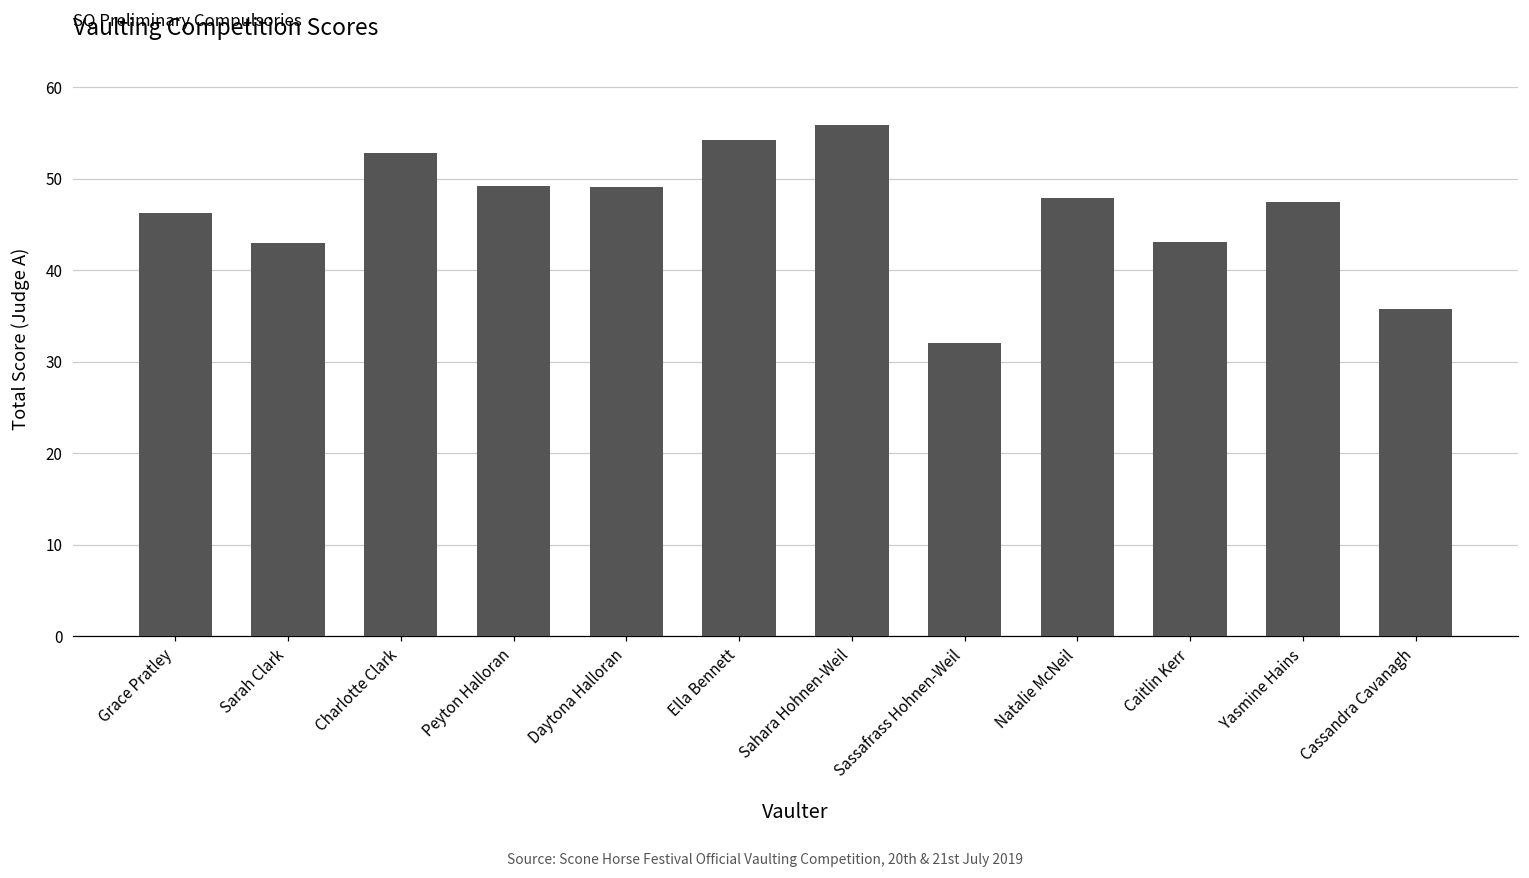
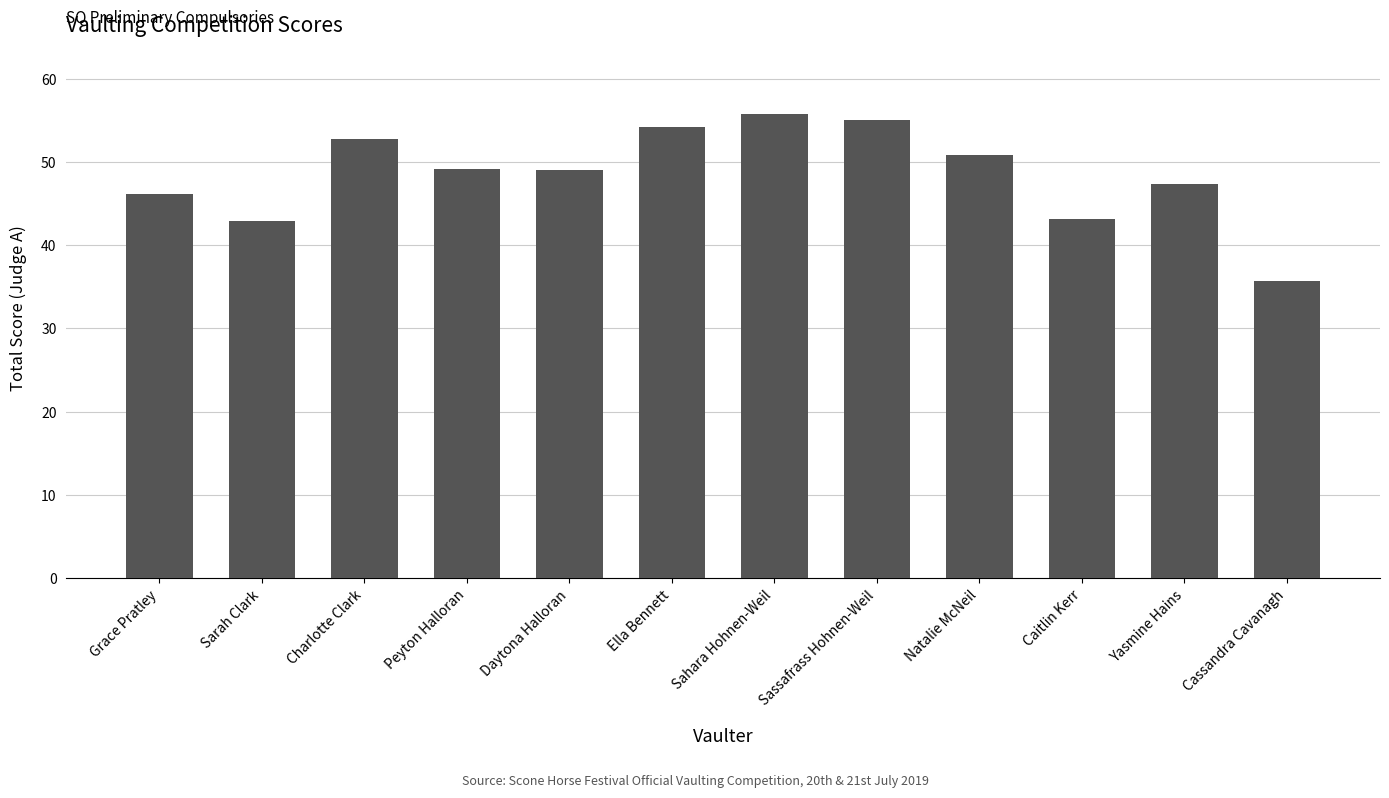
Sassafrass Hohnen-Weil: 32 -> 55
Natalie McNeil: 48 -> 51
